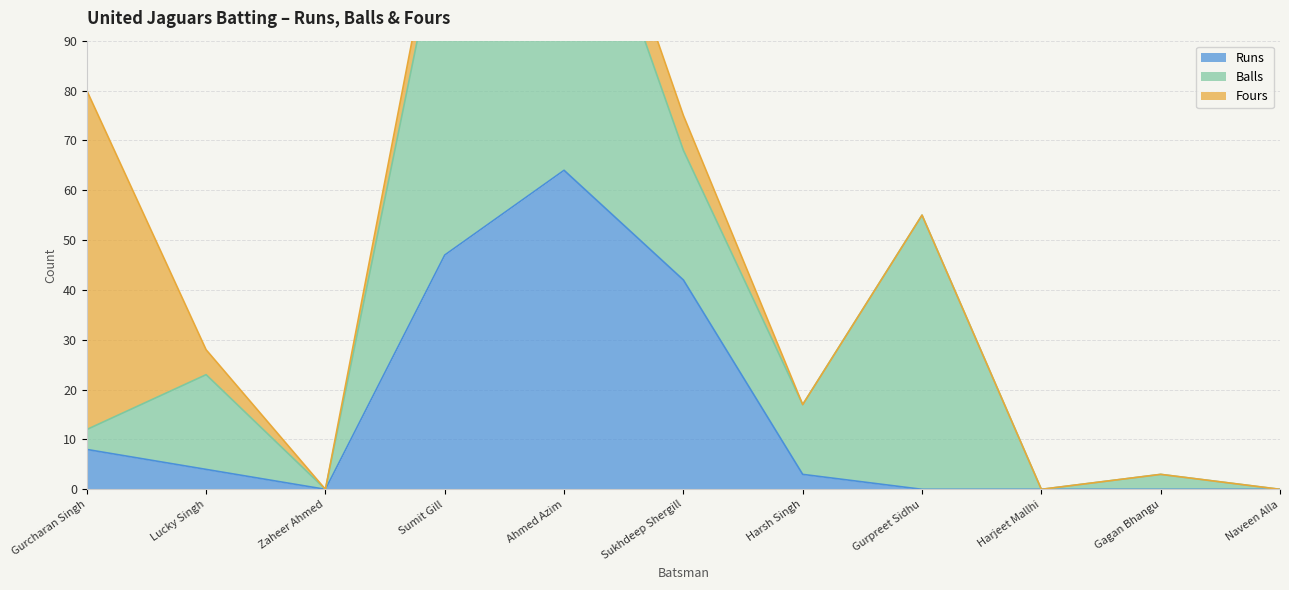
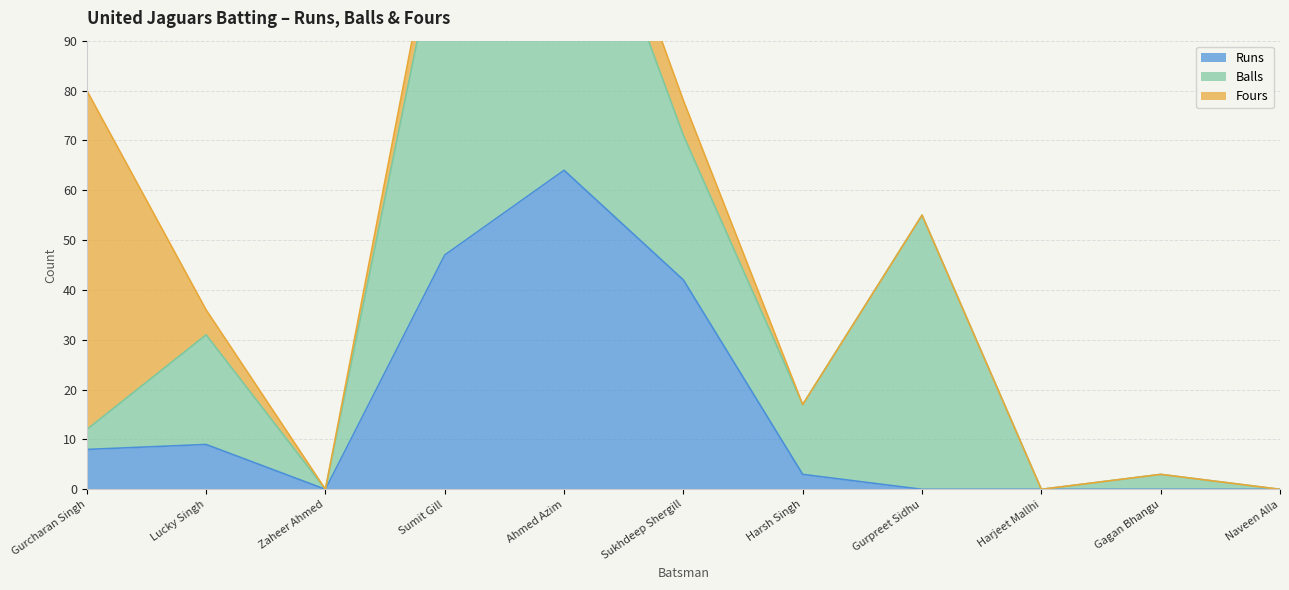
Runs, Lucky Singh: 4 -> 9
Balls, Lucky Singh: 19 -> 22
Balls, Sukhdeep Shergill: 26 -> 29
